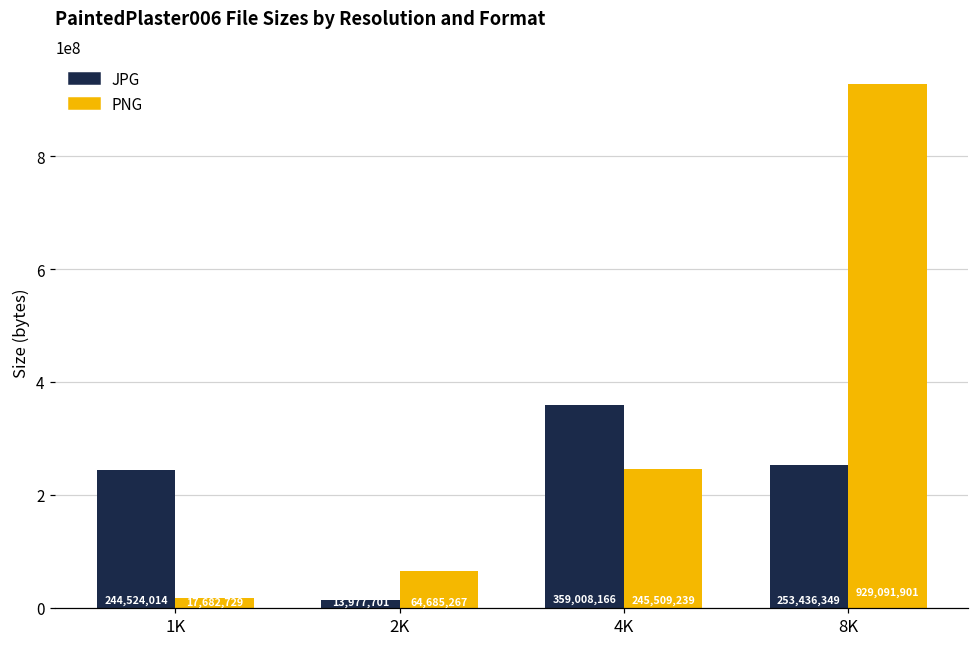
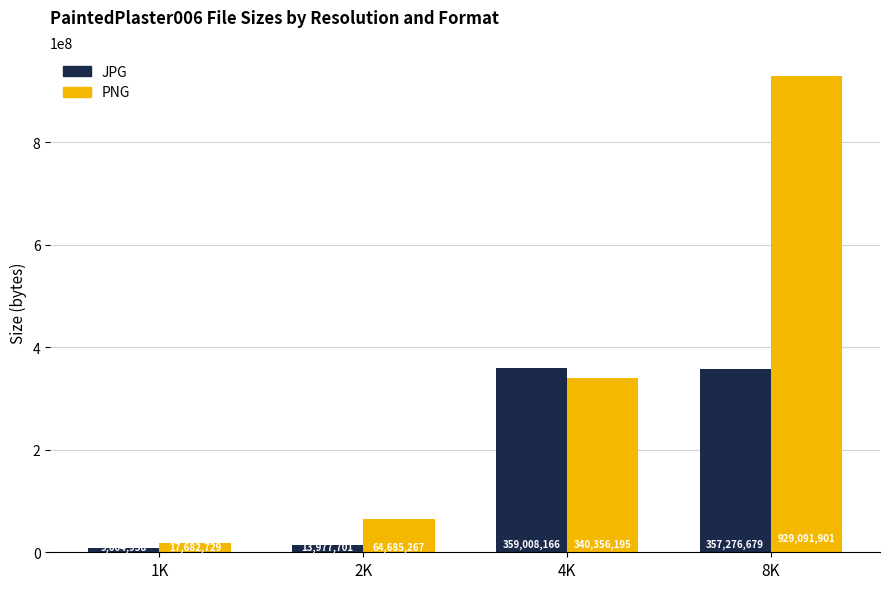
JPG, 1K: 240000000 -> 10000000
PNG, 4K: 245,509,239 -> 340,356,195
JPG, 8K: 253,436,349 -> 357,276,679
